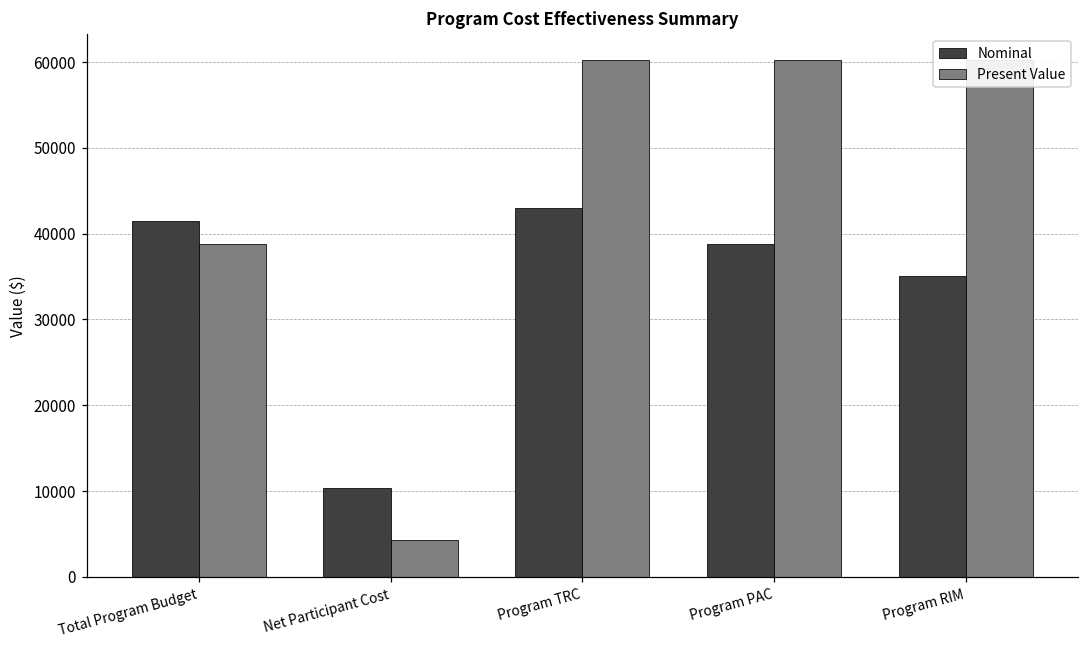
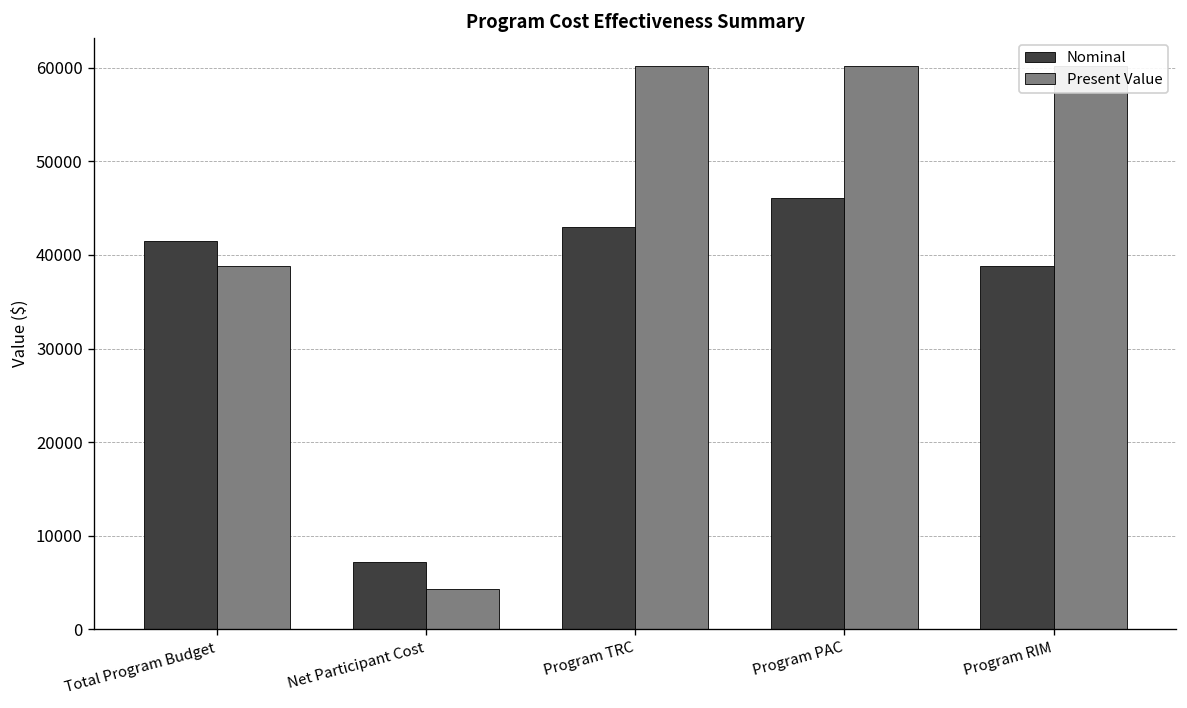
Nominal, Net Participant Cost: 10000 -> 7000
Nominal, Program PAC: 39000 -> 46000
Nominal, Program RIM: 35000 -> 39000
